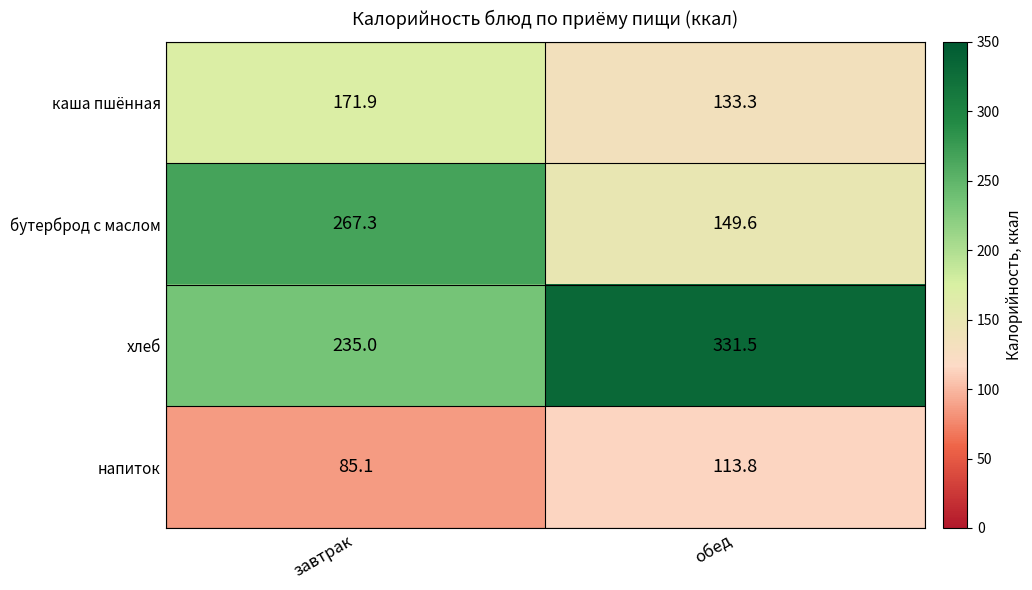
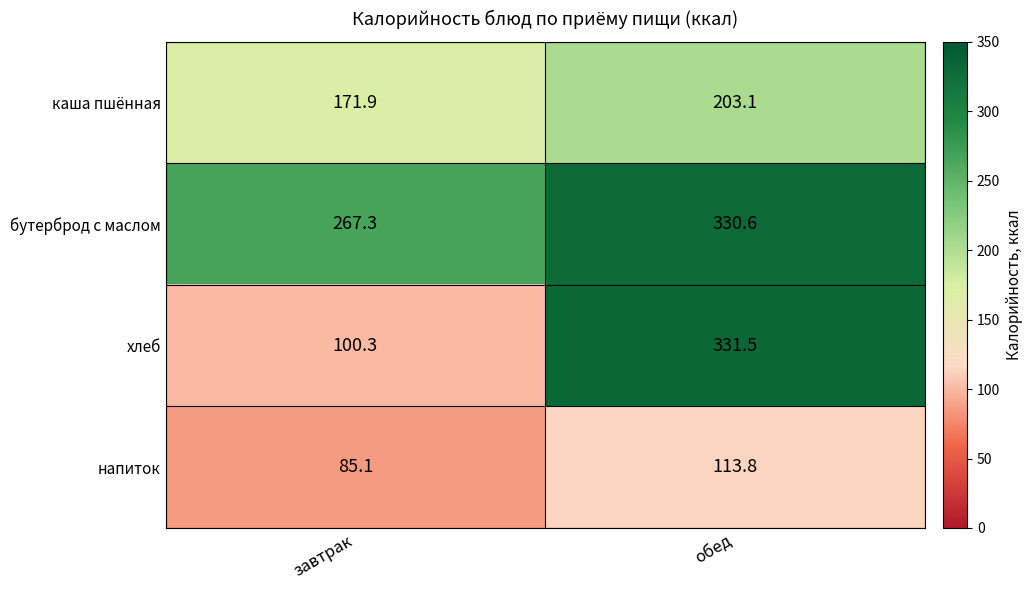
каша пшённая, обед: 133.3 -> 203.1
бутерброд с маслом, обед: 149.6 -> 330.6
хлеб, завтрак: 235.0 -> 100.3
